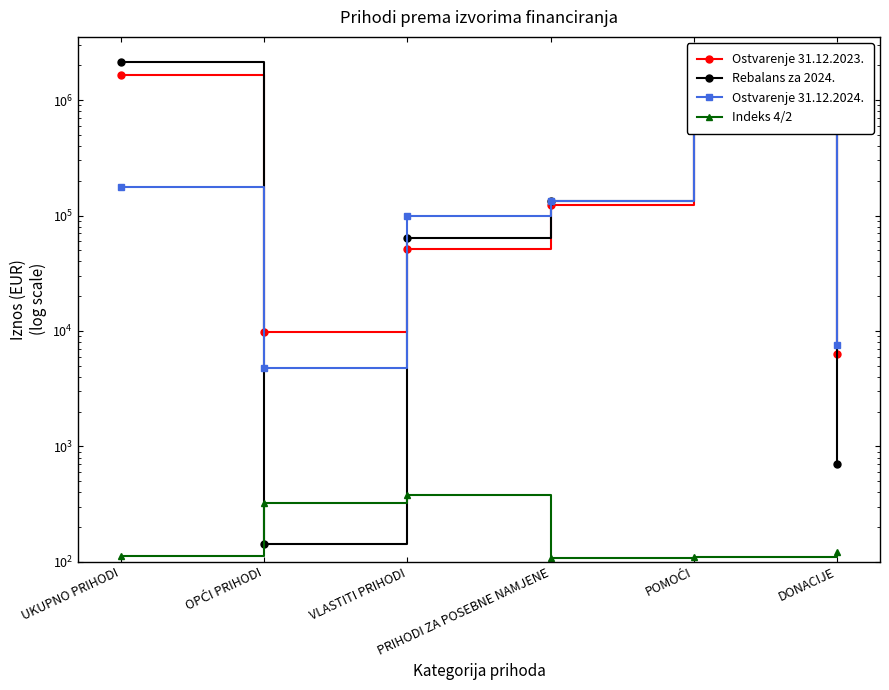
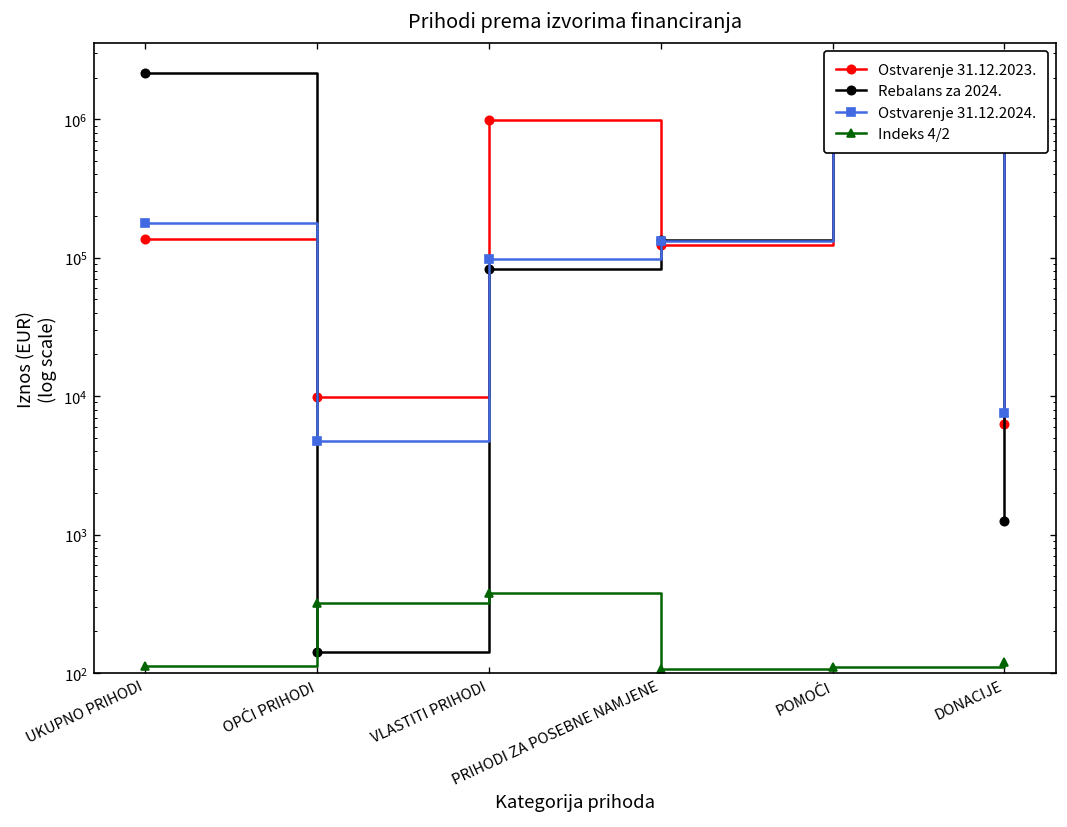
Ostvarenje 31.12.2023., UKUPNO PRIHODI: 1700000 -> 140000
Ostvarenje 31.12.2023., VLASTITI PRIHODI: 50000 -> 1000000
Rebalans za 2024., VLASTITI PRIHODI: 60000 -> 80000
Rebalans za 2024., DONACIJE: 700 -> 1200
